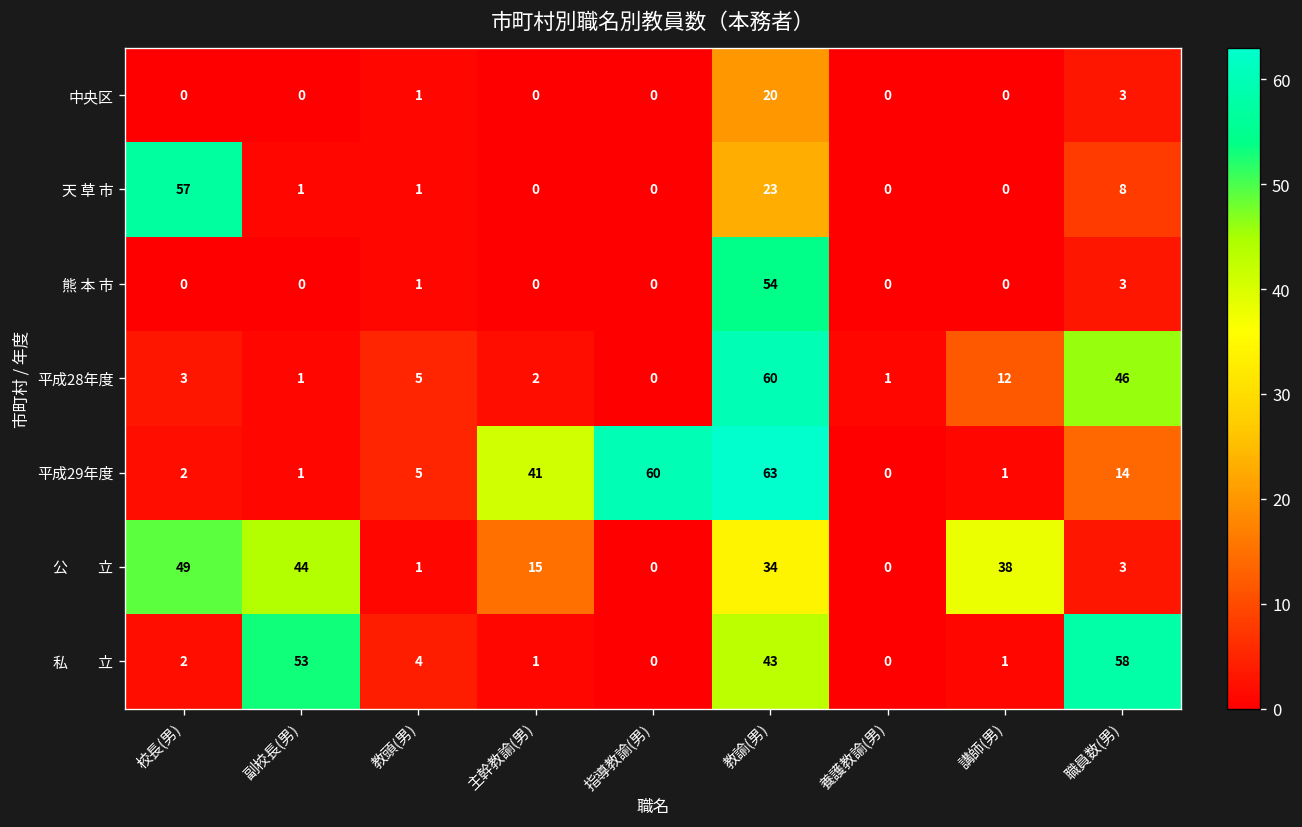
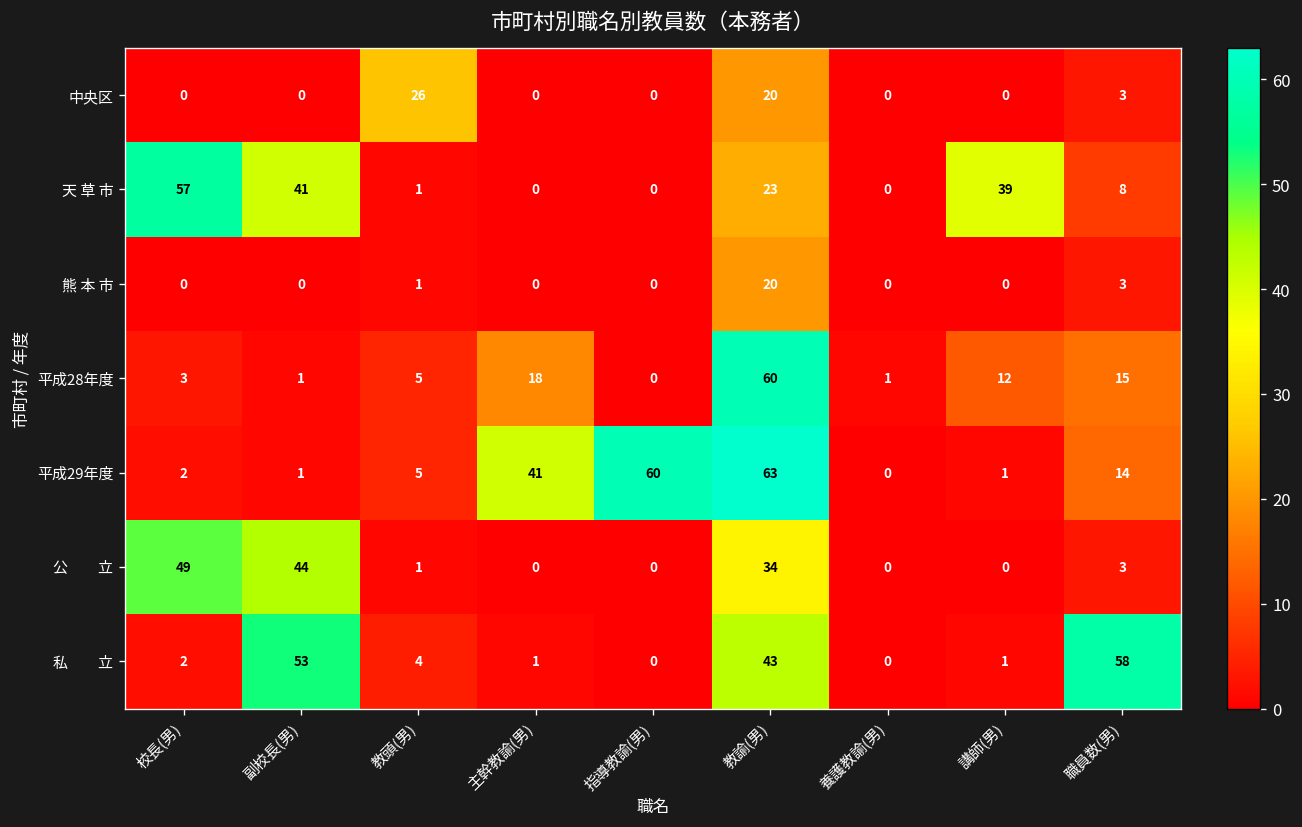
中央区, 教頭(男): 1 -> 26
天 草 市, 副校長(男): 1 -> 41
天 草 市, 講師(男): 0 -> 39
熊 本 市, 教諭(男): 54 -> 20
平成28年度, 主幹教諭(男): 2 -> 18
平成28年度, 職員数(男): 46 -> 15
公 立, 主幹教諭(男): 15 -> 0
公 立, 講師(男): 38 -> 0
